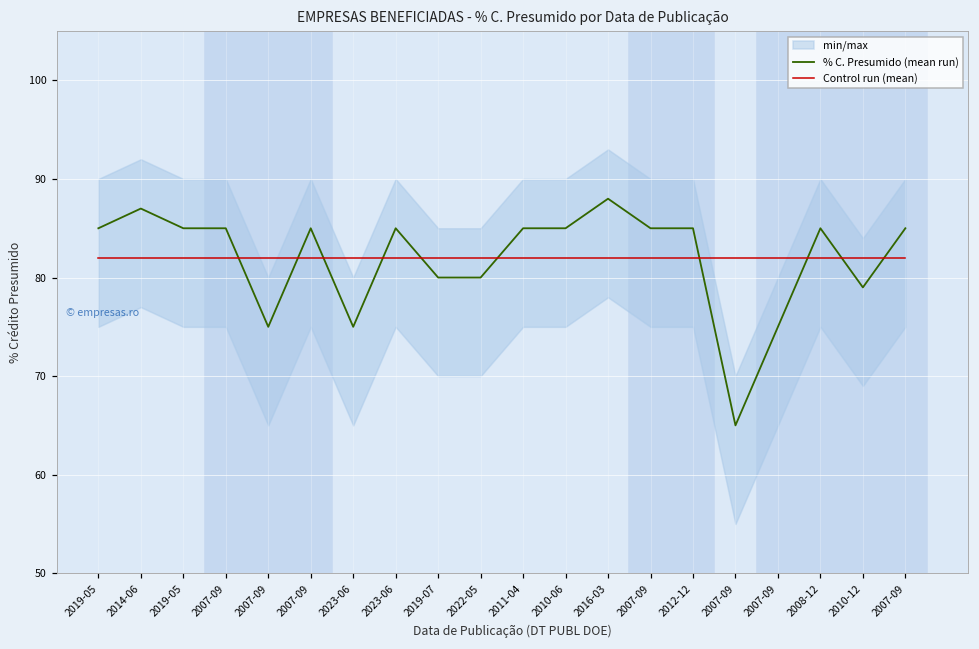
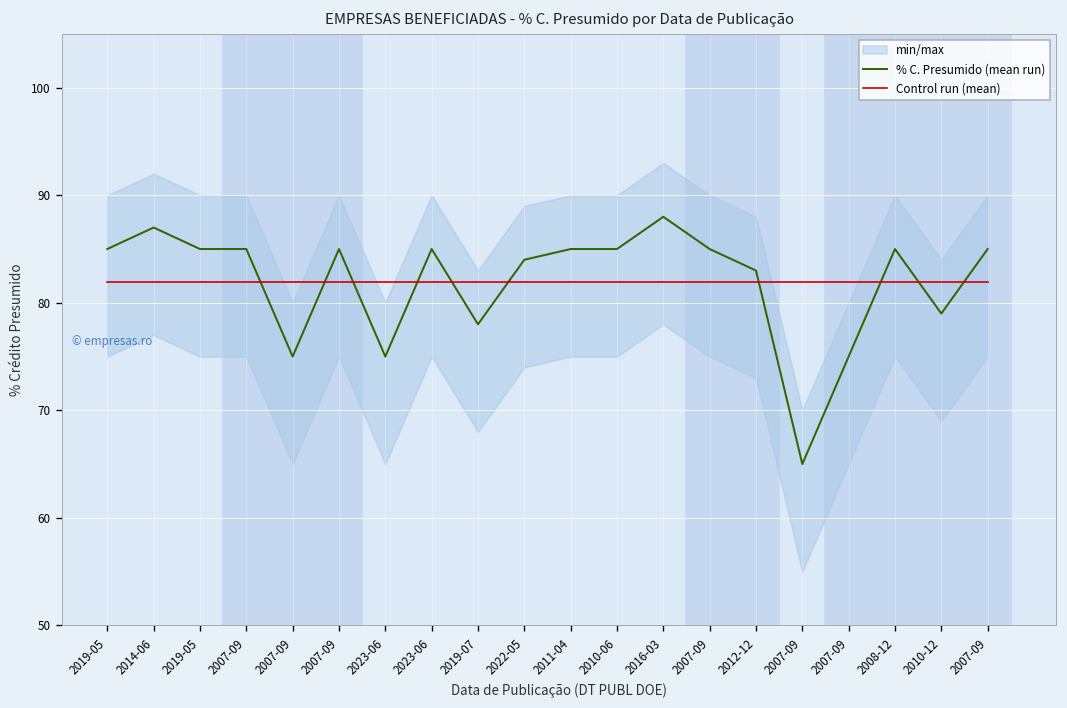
% C. Presumido (mean run), 2019-07: 80 -> 78
% C. Presumido (mean run), 2022-05: 80 -> 84
% C. Presumido (mean run), 2012-12: 85 -> 83
